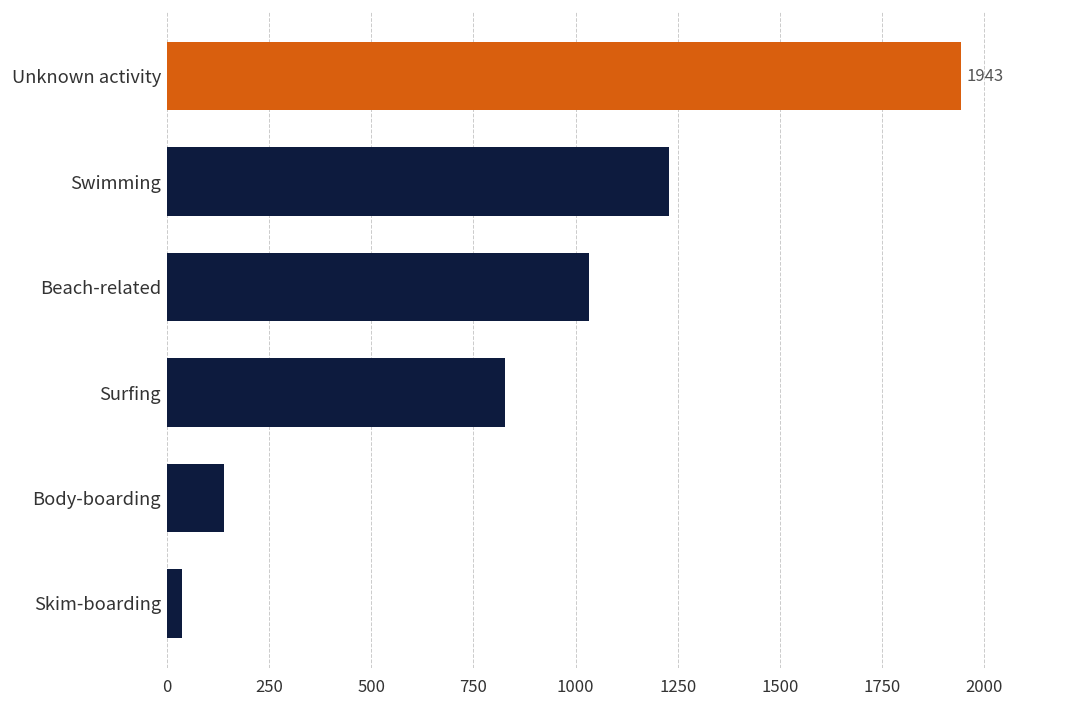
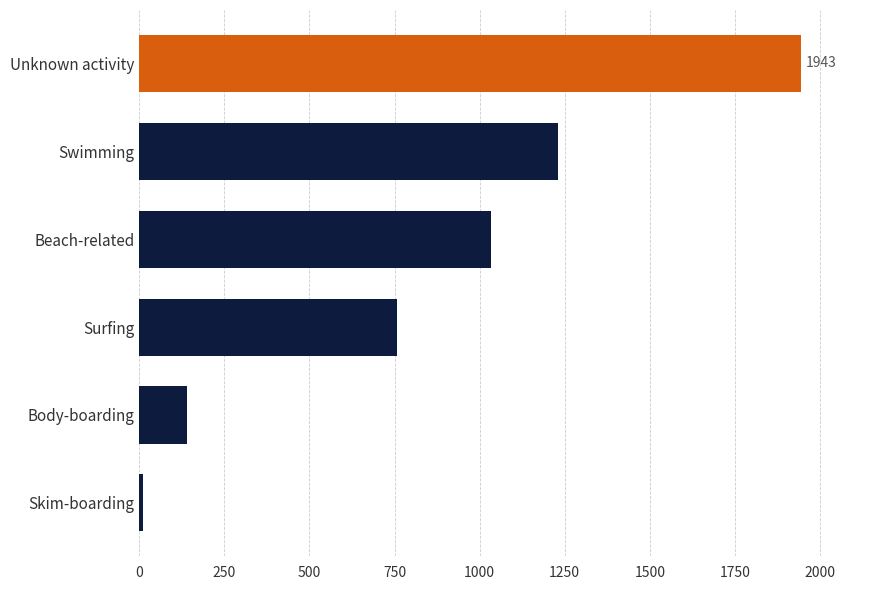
Surfing: 830 -> 760
Skim-boarding: 40 -> 10
